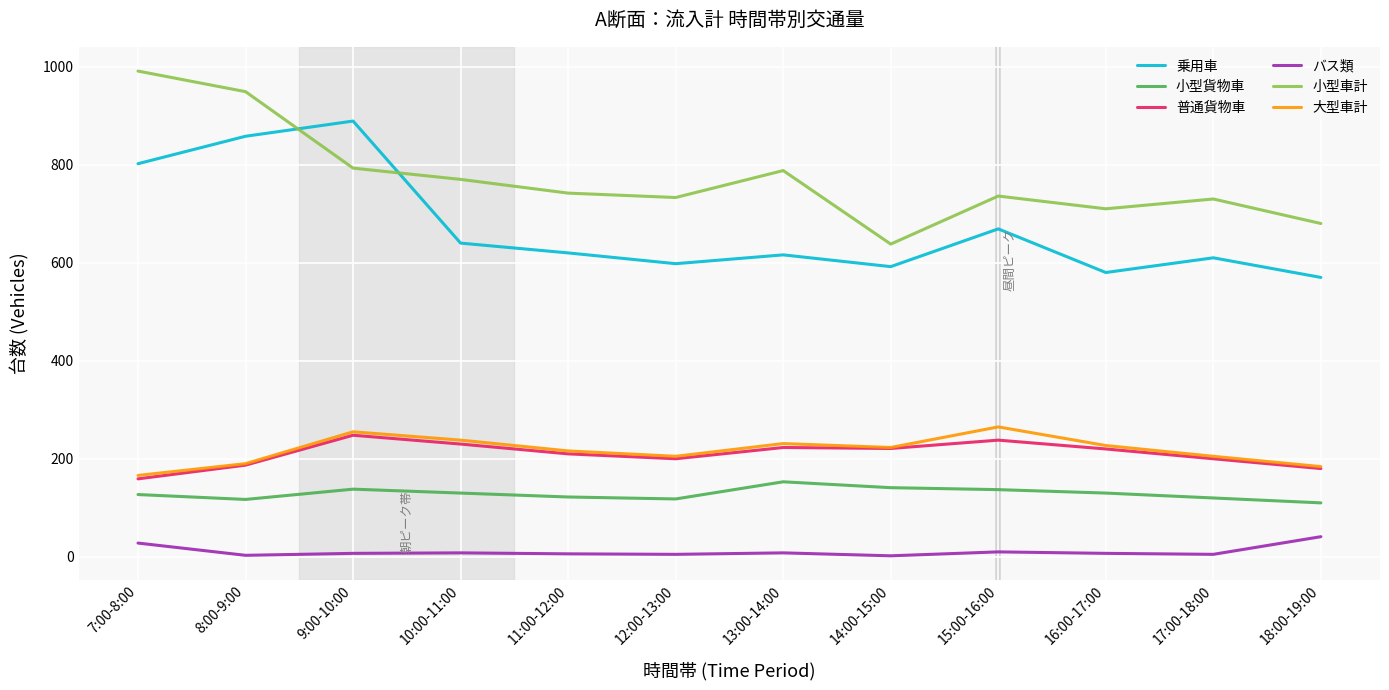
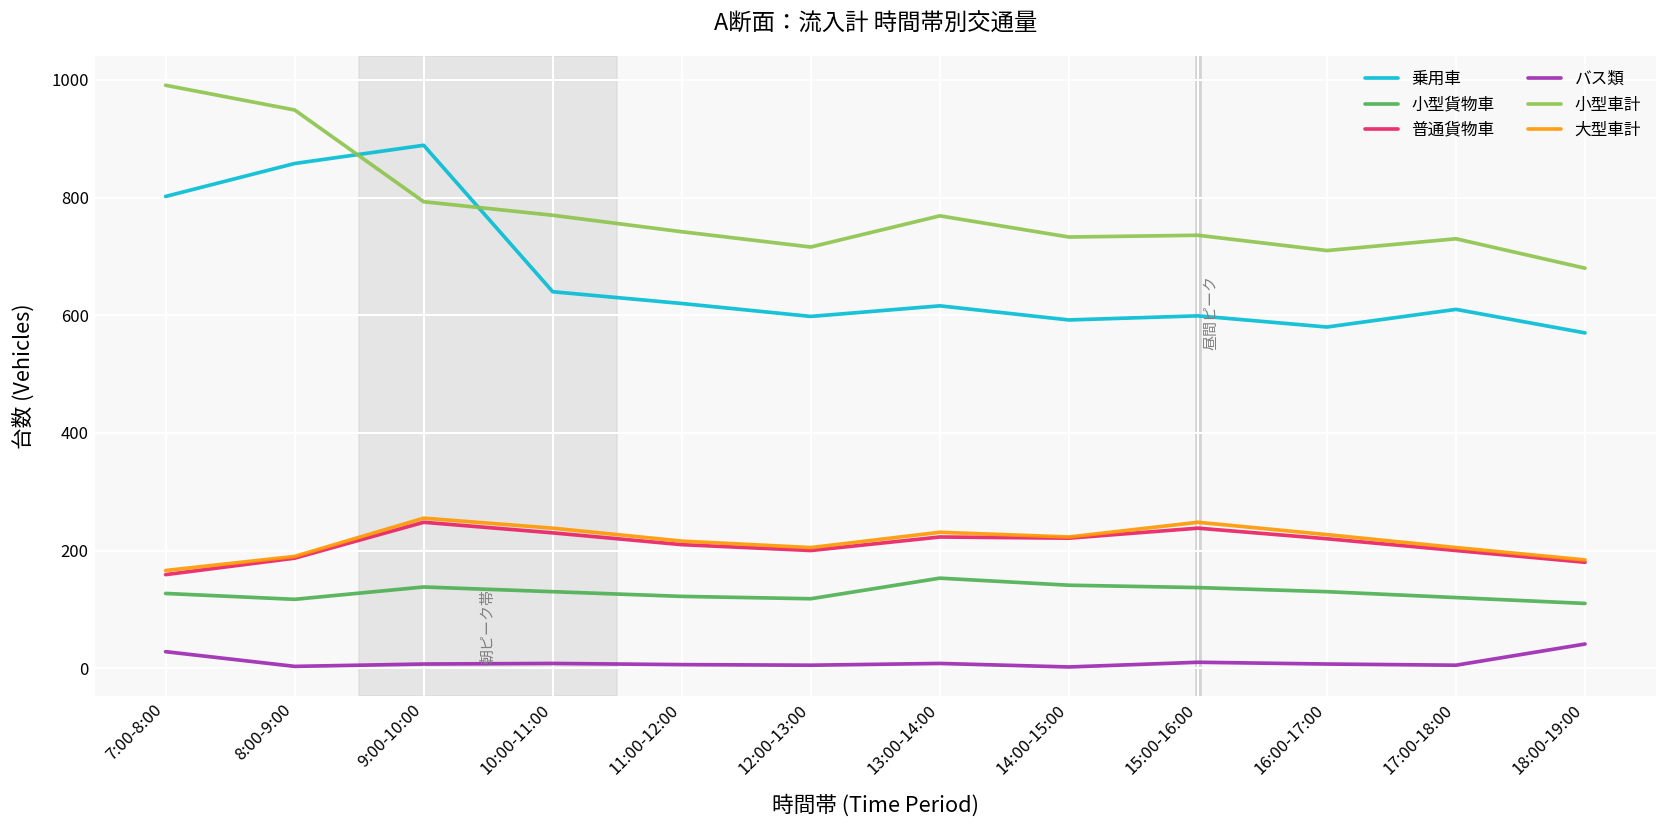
小型車計, 12:00-13:00: 730 -> 720
小型車計, 13:00-14:00: 790 -> 770
小型車計, 14:00-15:00: 640 -> 730
乗用車, 15:00-16:00: 670 -> 600
大型車計, 15:00-16:00: 270 -> 250
